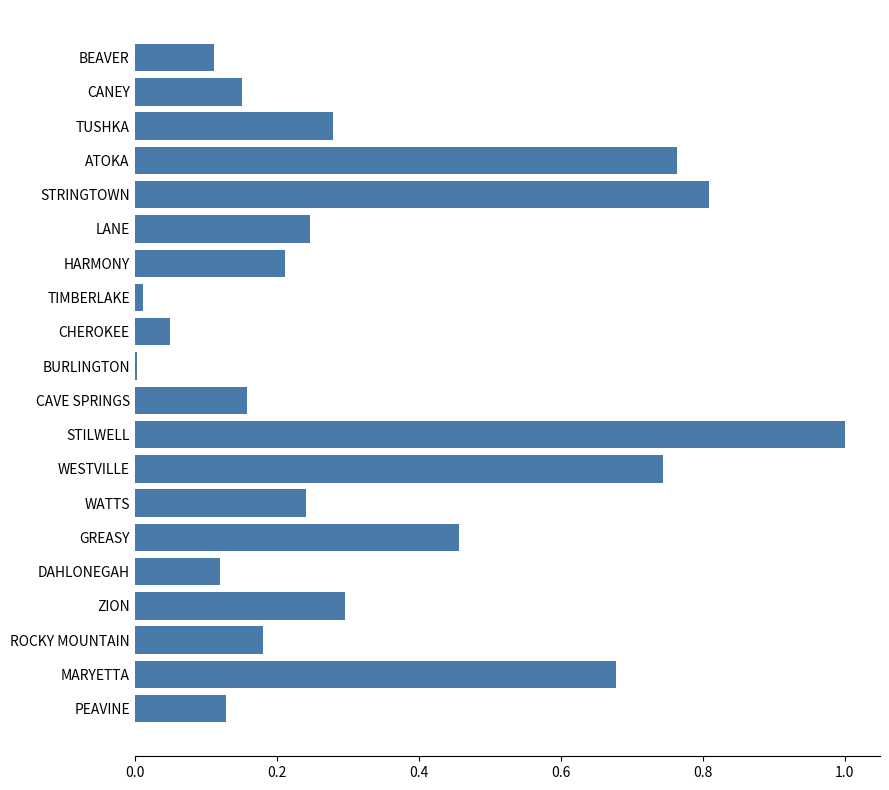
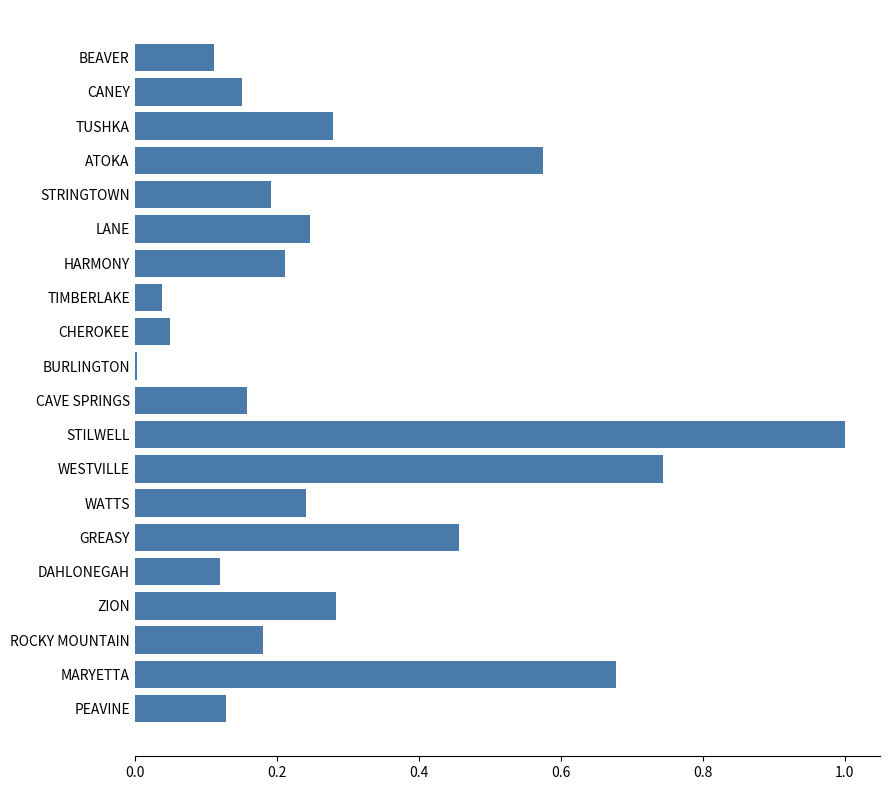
ATOKA: 0.76 -> 0.58
STRINGTOWN: 0.81 -> 0.19
TIMBERLAKE: 0.01 -> 0.04
ZION: 0.30 -> 0.28
